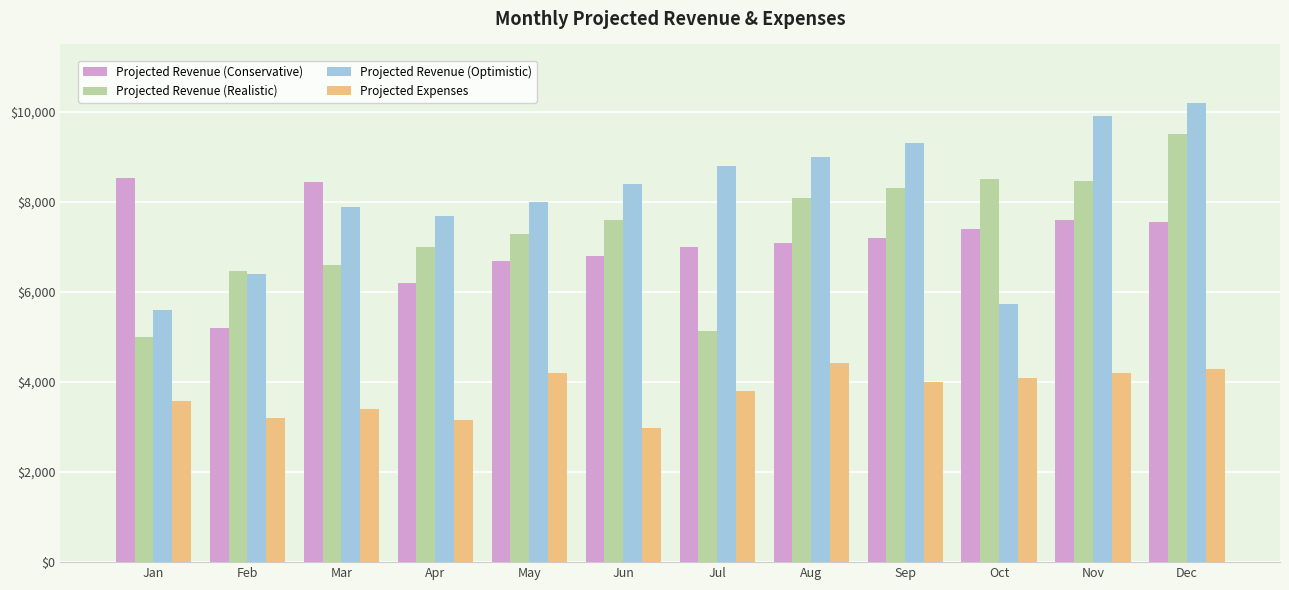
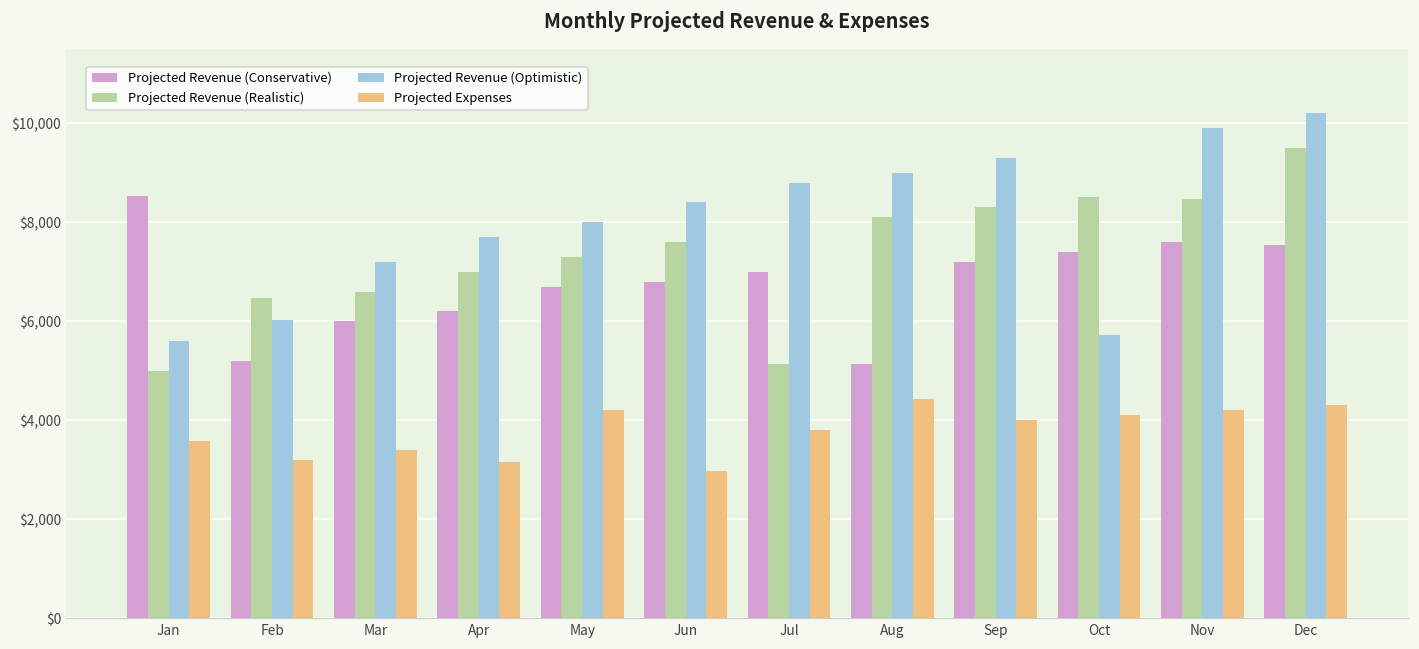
Projected Revenue (Optimistic), Feb: $6,400 -> $6,000
Projected Revenue (Conservative), Mar: $8,400 -> $6,000
Projected Revenue (Optimistic), Mar: $7,900 -> $7,200
Projected Revenue (Conservative), Aug: $7,100 -> $5,100
